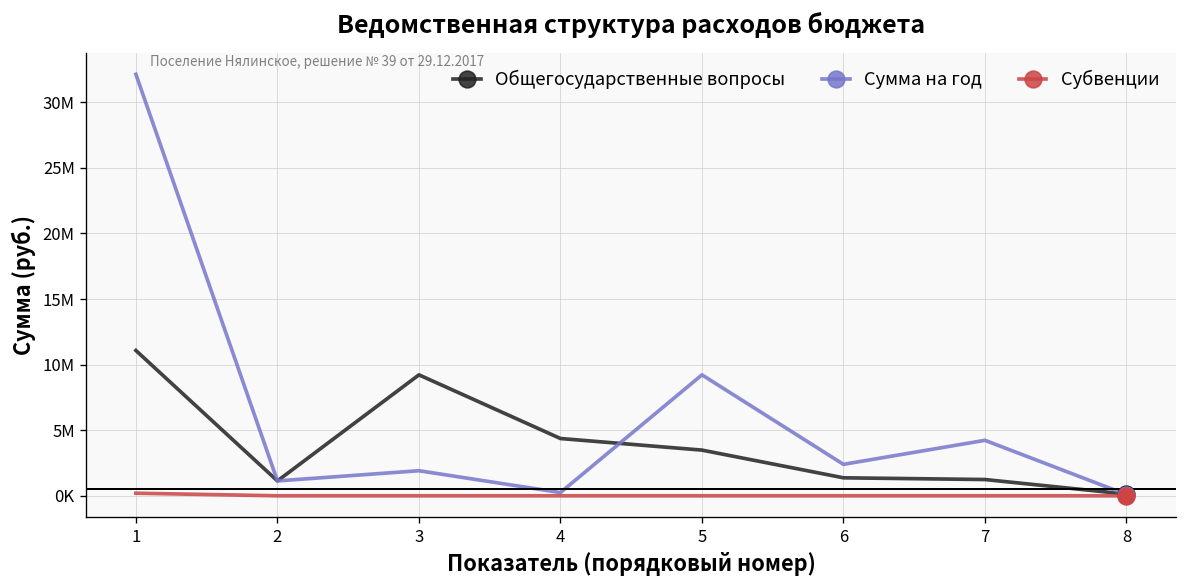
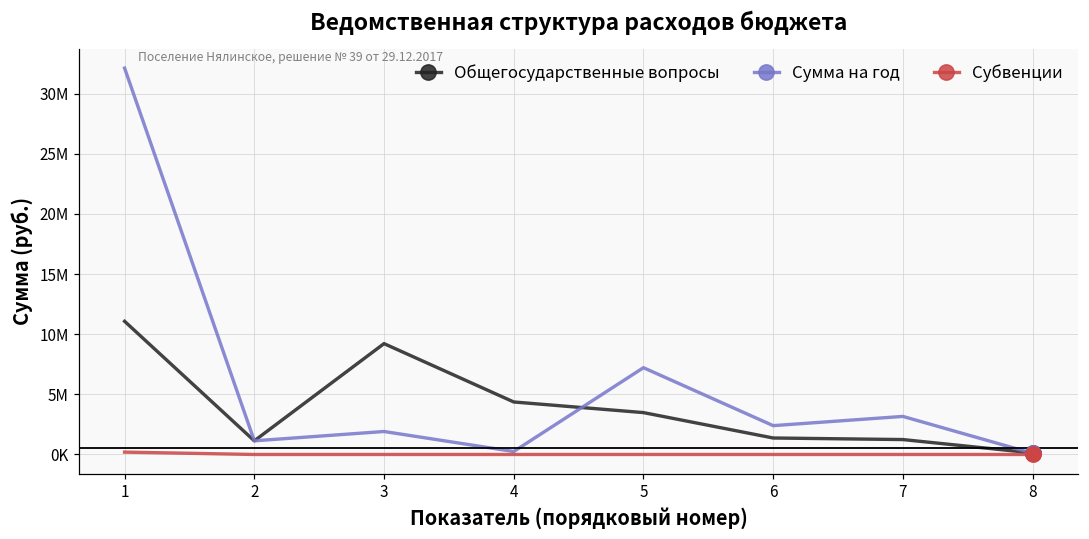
Сумма на год, 5: 9200000 -> 7200000
Сумма на год, 7: 4200000 -> 3200000
